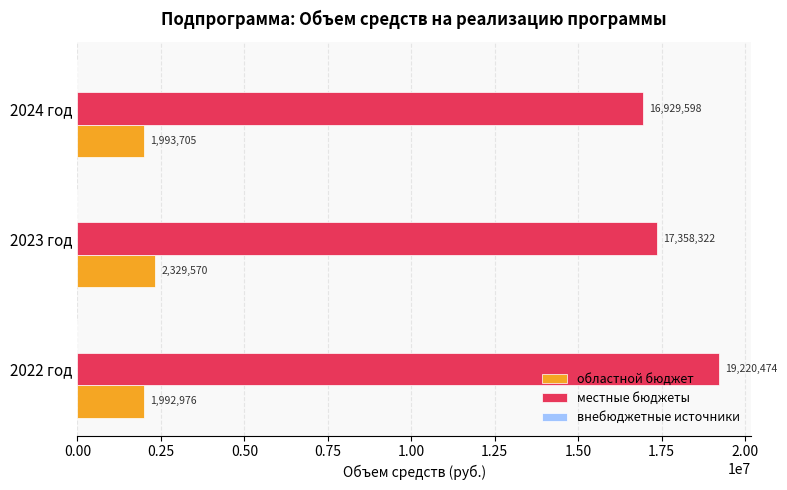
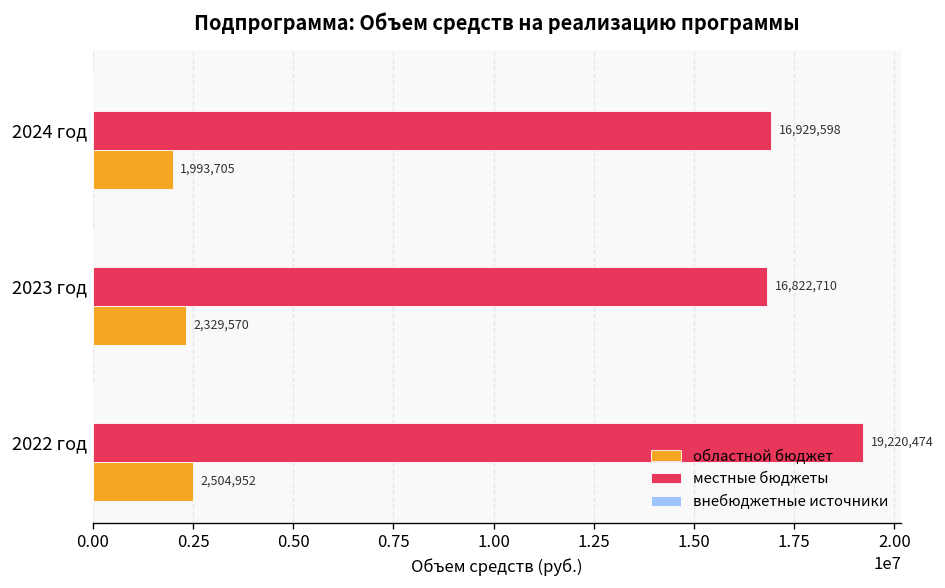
местные бюджеты, 2023 год: 17,358,322 -> 16,822,710
областной бюджет, 2022 год: 1,992,976 -> 2,504,952
